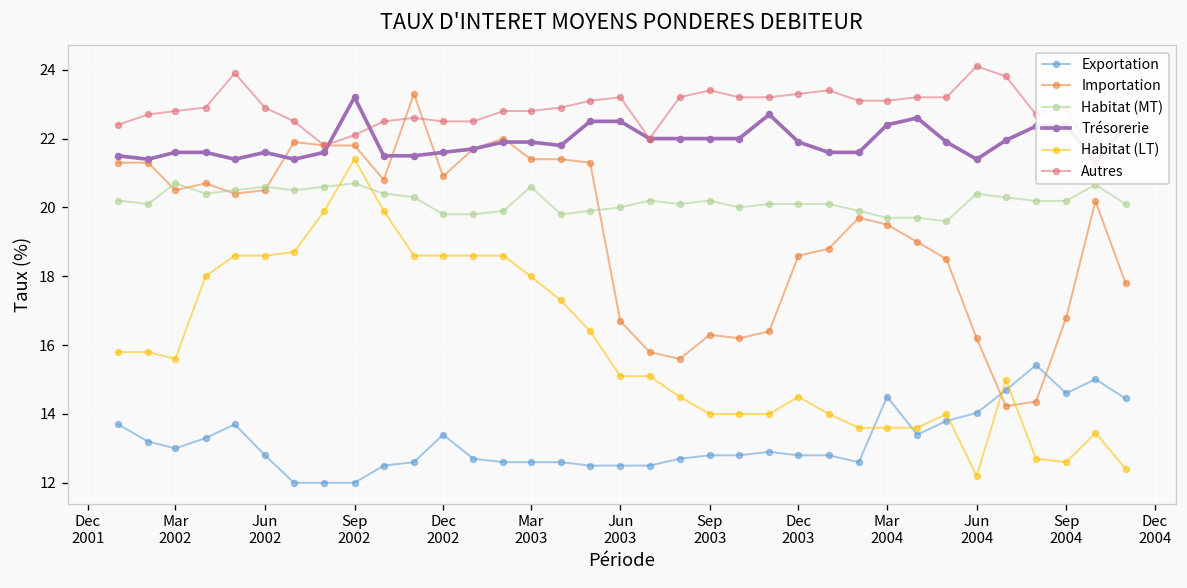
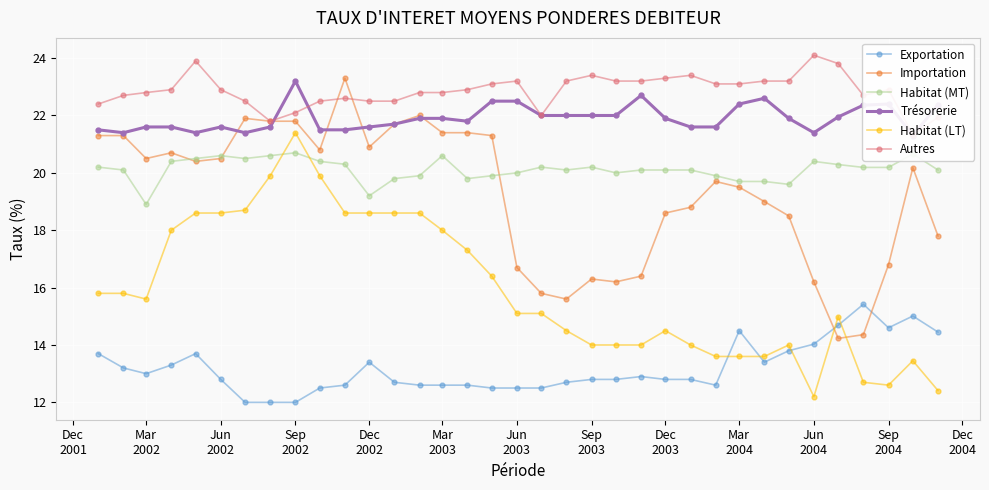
Habitat (MT), Mar 2002: 20.7 -> 18.9
Habitat (MT), Dec 2002: 19.8 -> 19.2
